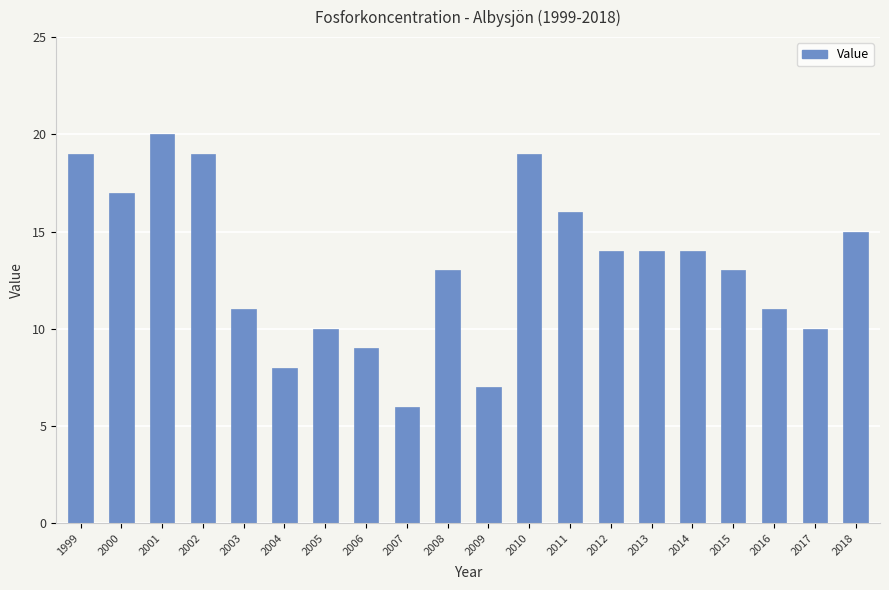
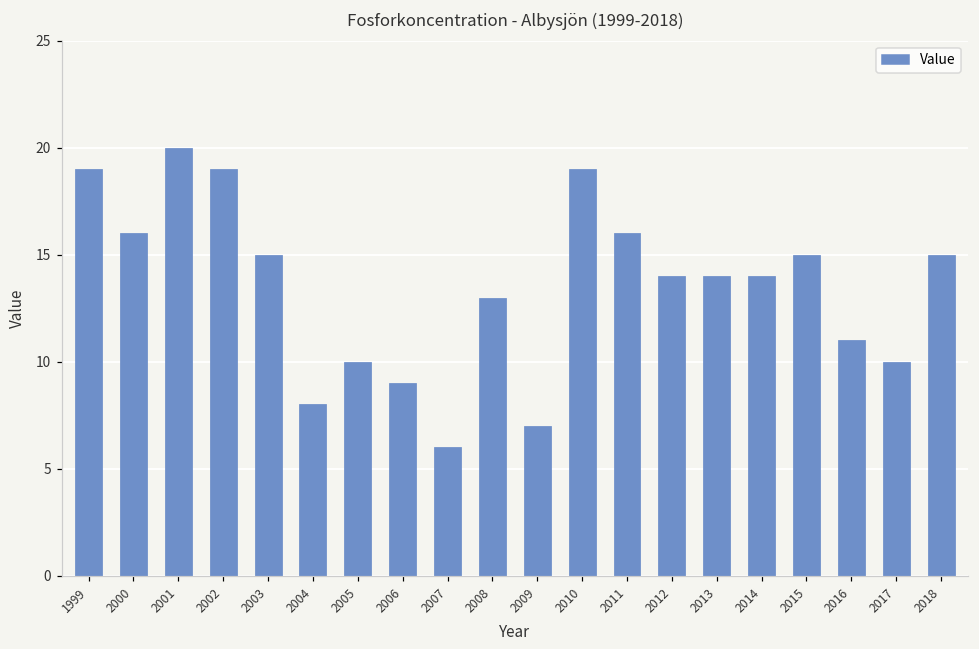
2000: 17 -> 16
2003: 11 -> 15
2015: 13 -> 15
